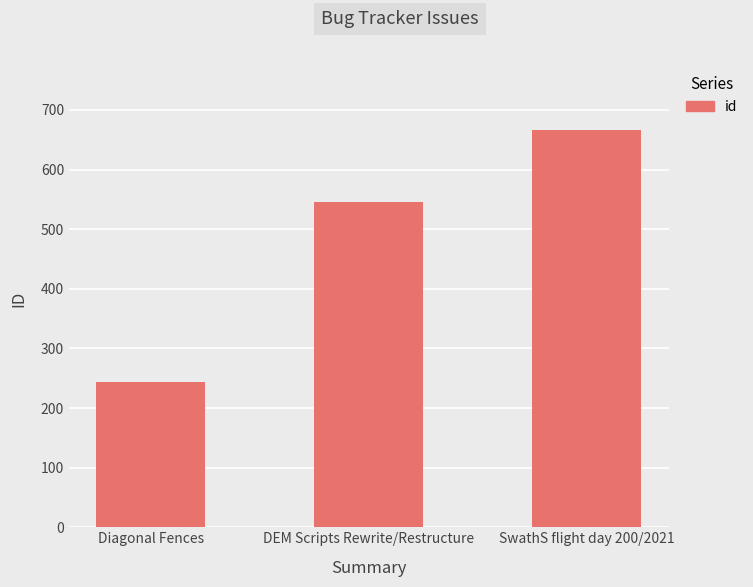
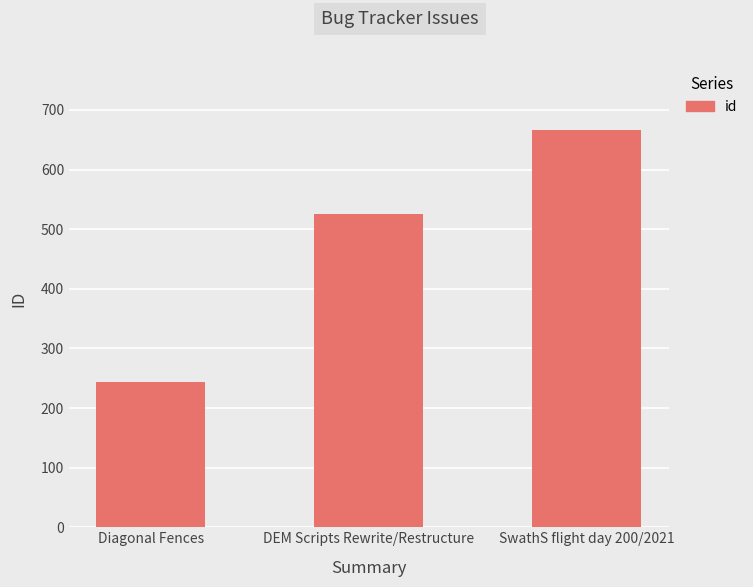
DEM Scripts Rewrite/Restructure: 550 -> 530
